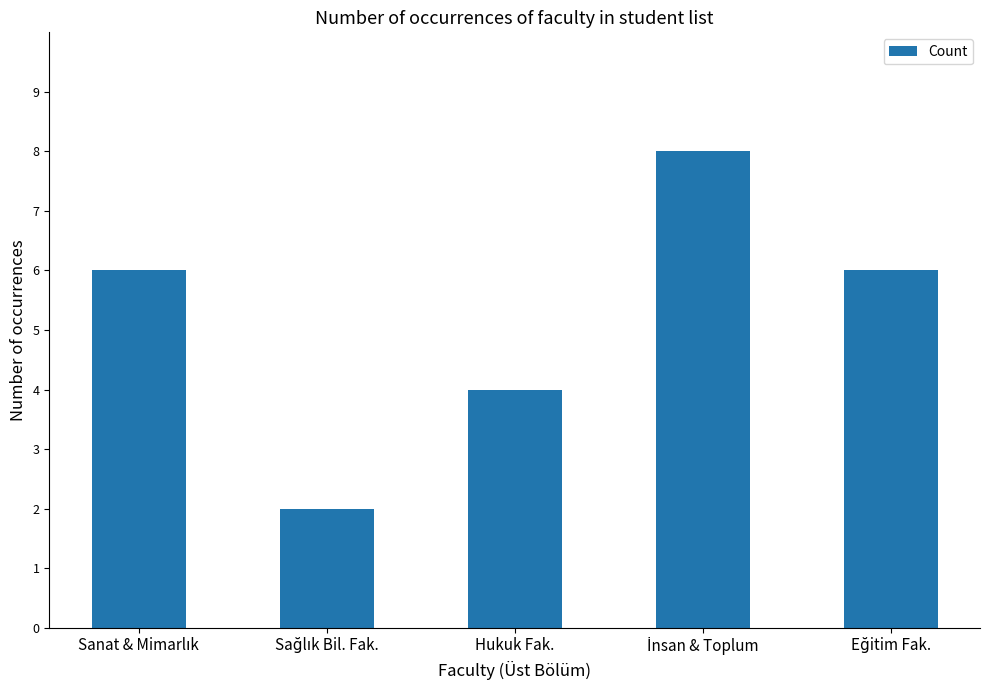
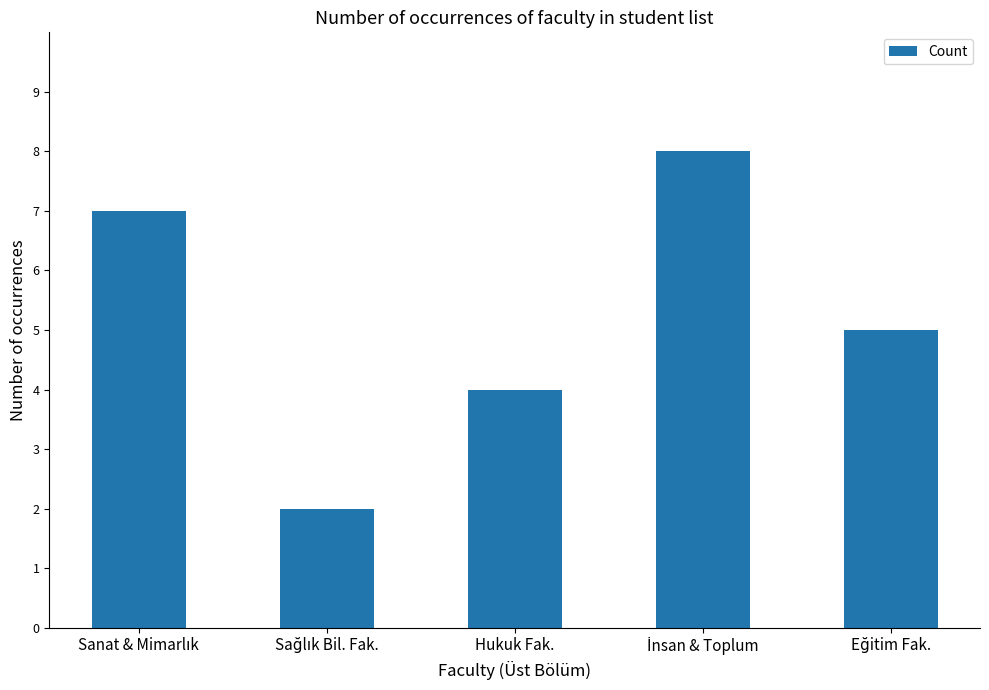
Sanat & Mimarlık: 6 -> 7
Eğitim Fak.: 6 -> 5
